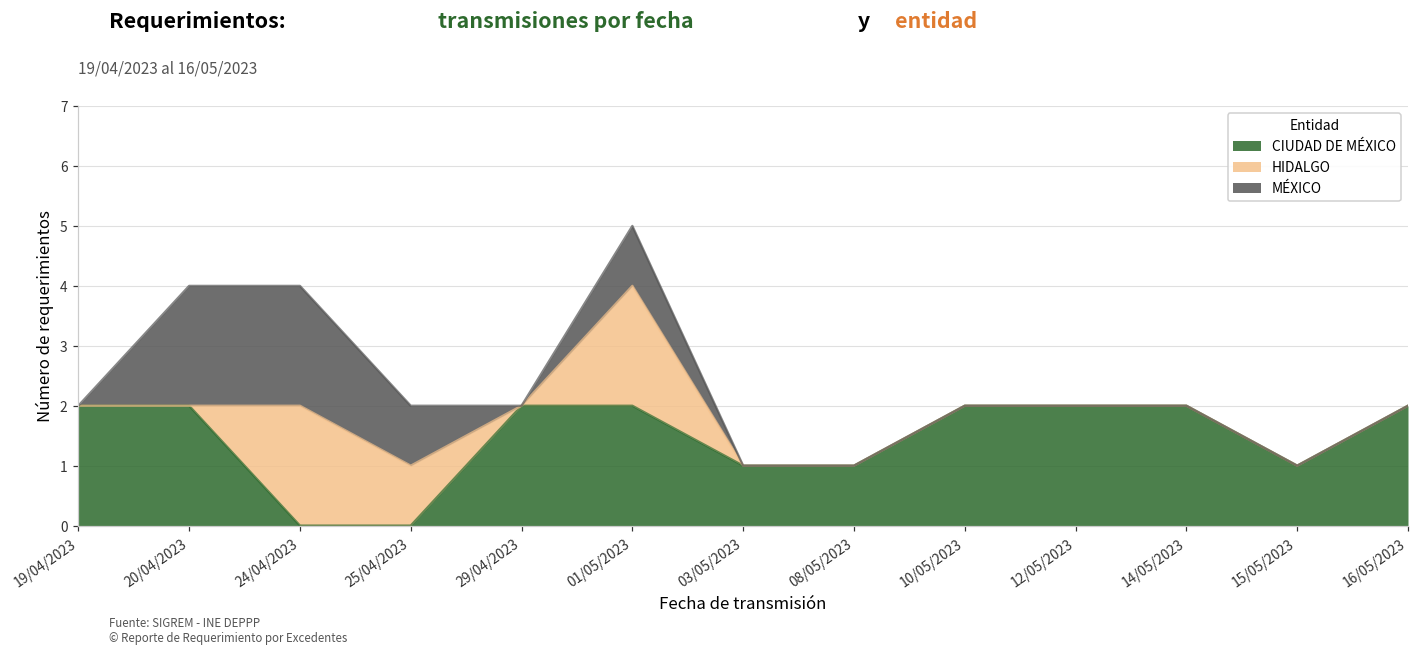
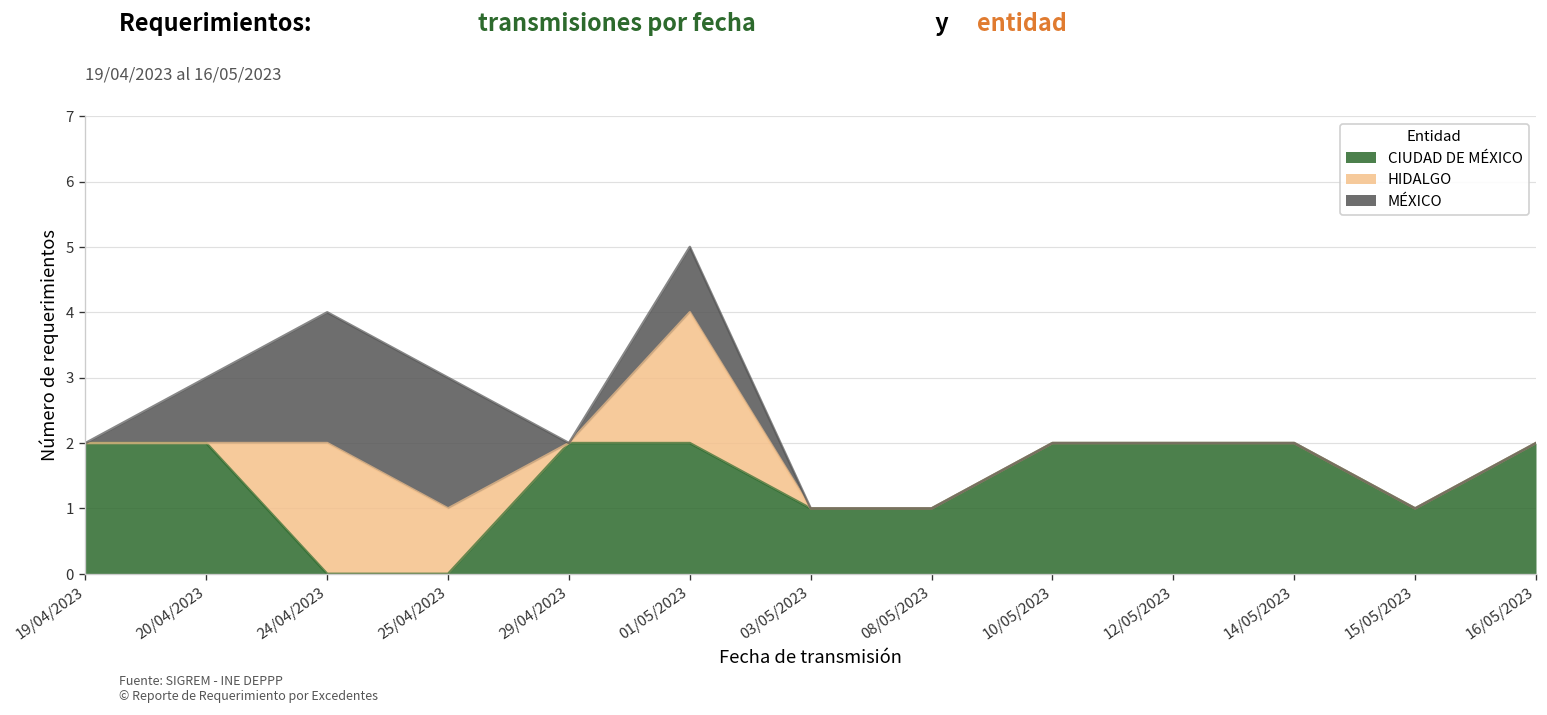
MÉXICO, 20/04/2023: 2 -> 1
MÉXICO, 25/04/2023: 1 -> 2
